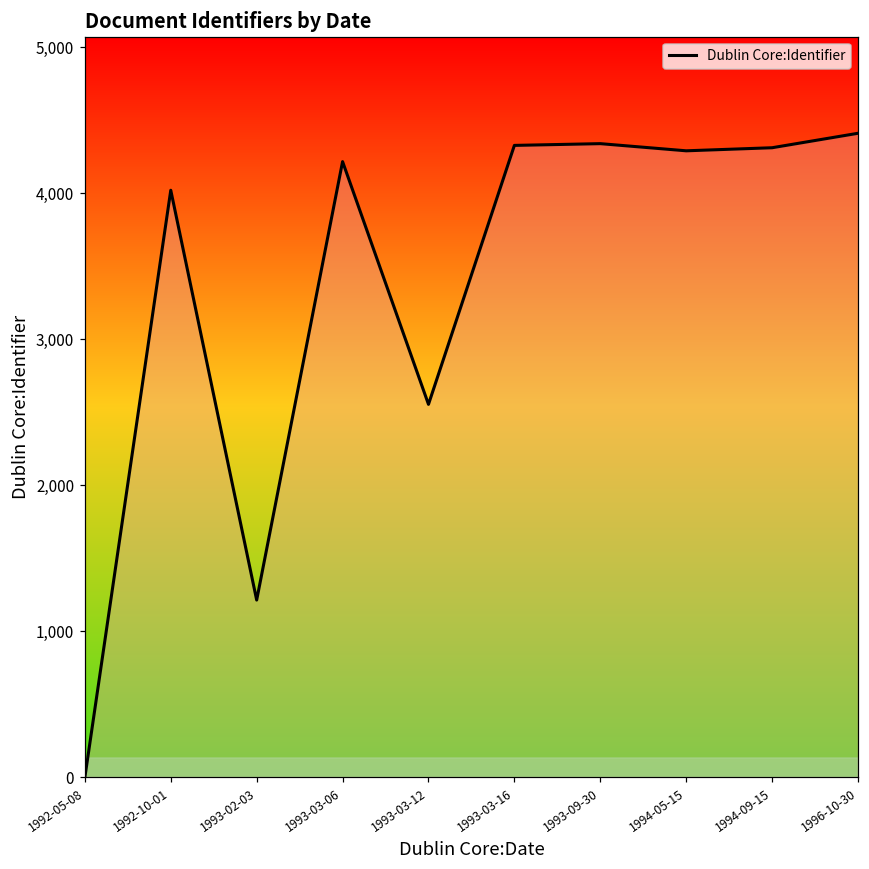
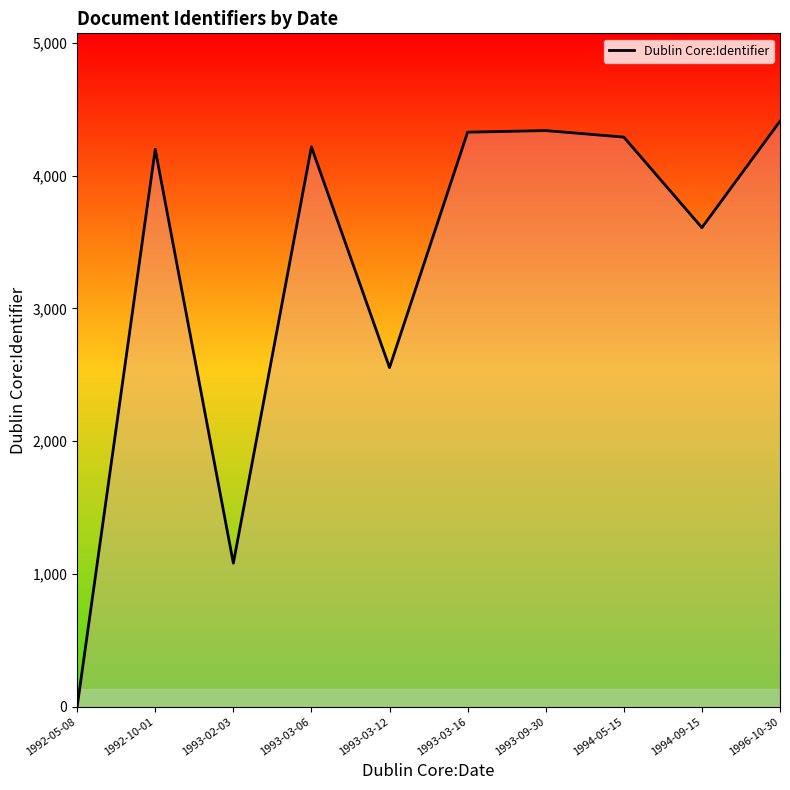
1992-10-01: 4,020 -> 4,200
1993-02-03: 1,210 -> 1,080
1994-09-15: 4,310 -> 3,610
